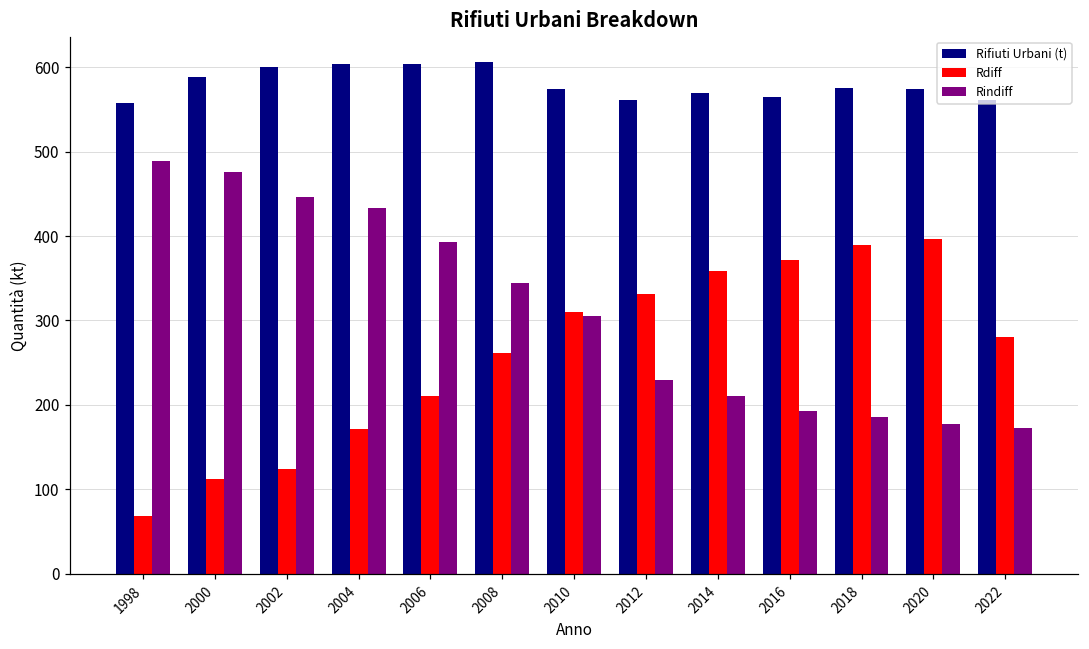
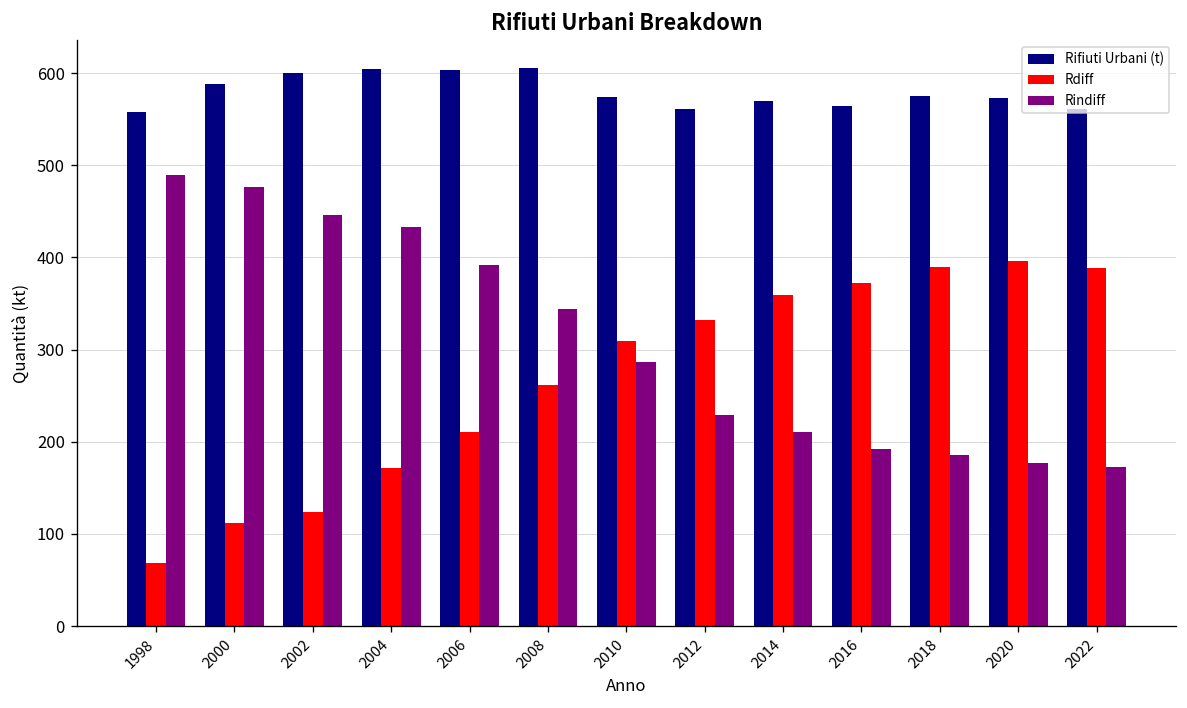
Rindiff, 2010: 310 -> 290
Rdiff, 2022: 280 -> 390
